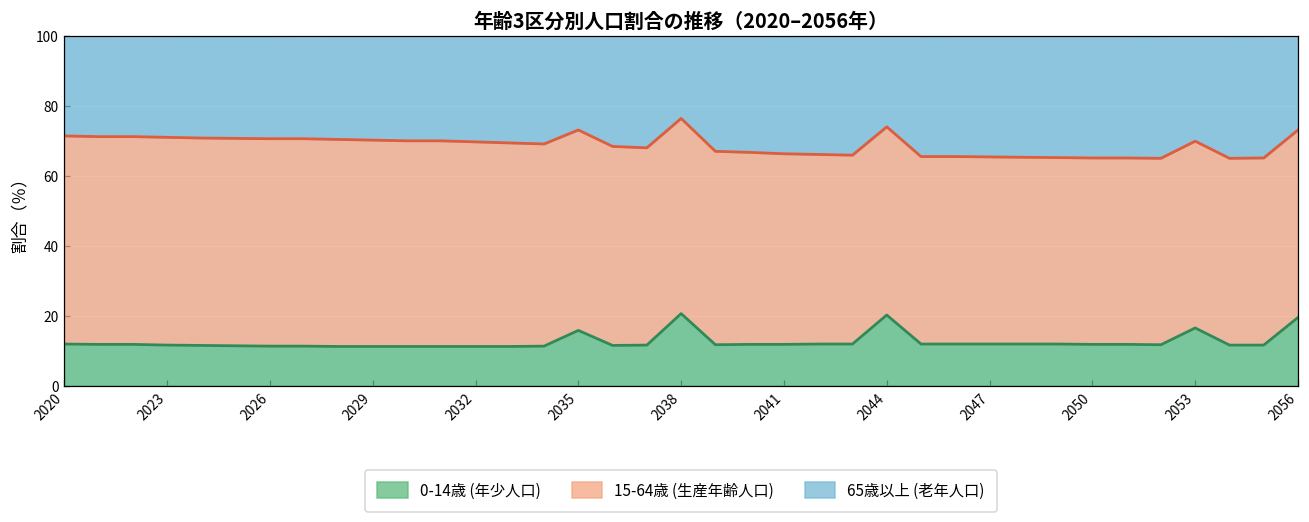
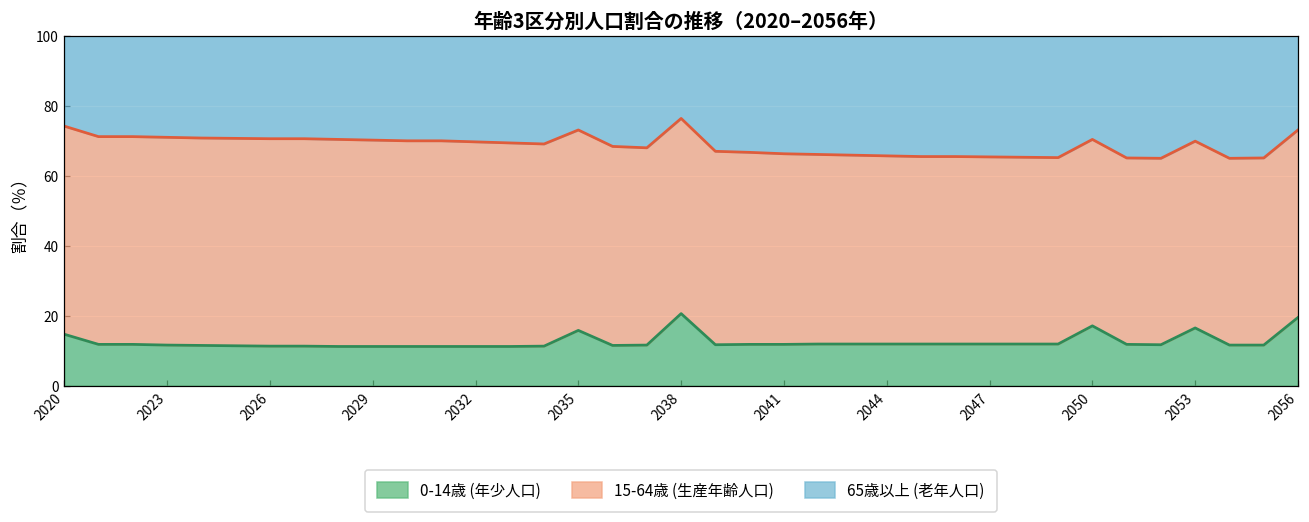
0-14歳 (年少人口), 2020: 12 -> 15
0-14歳 (年少人口), 2044: 20 -> 12
0-14歳 (年少人口), 2050: 12 -> 17
